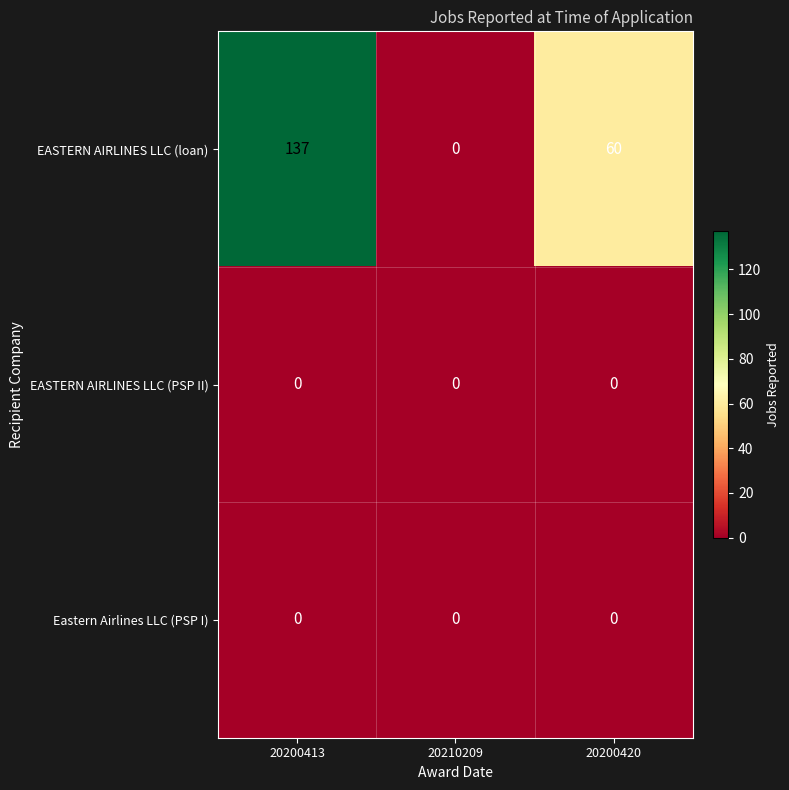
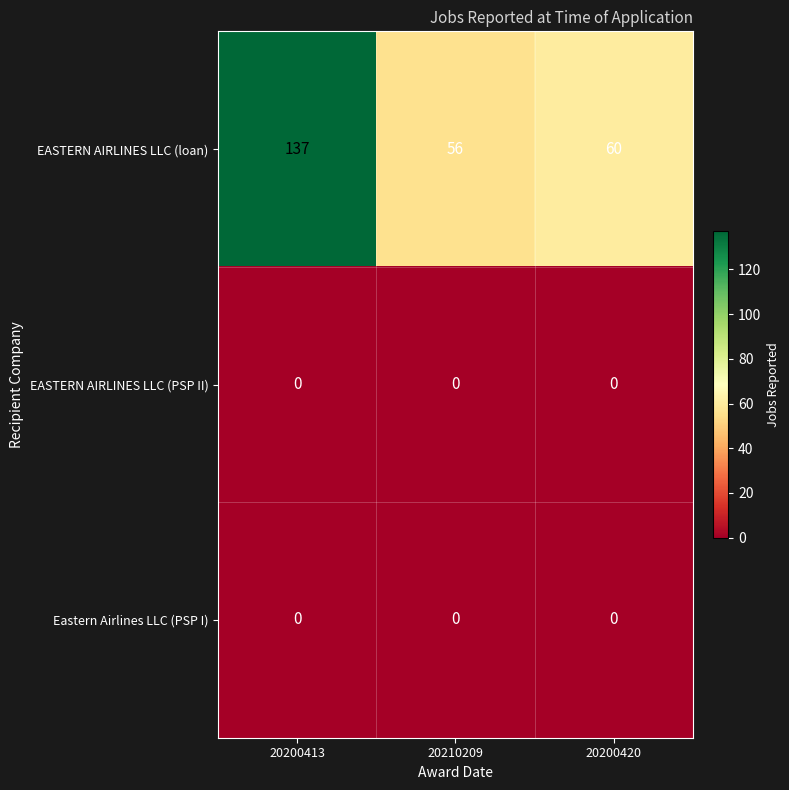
EASTERN AIRLINES LLC (loan), 20210209: 0 -> 56
